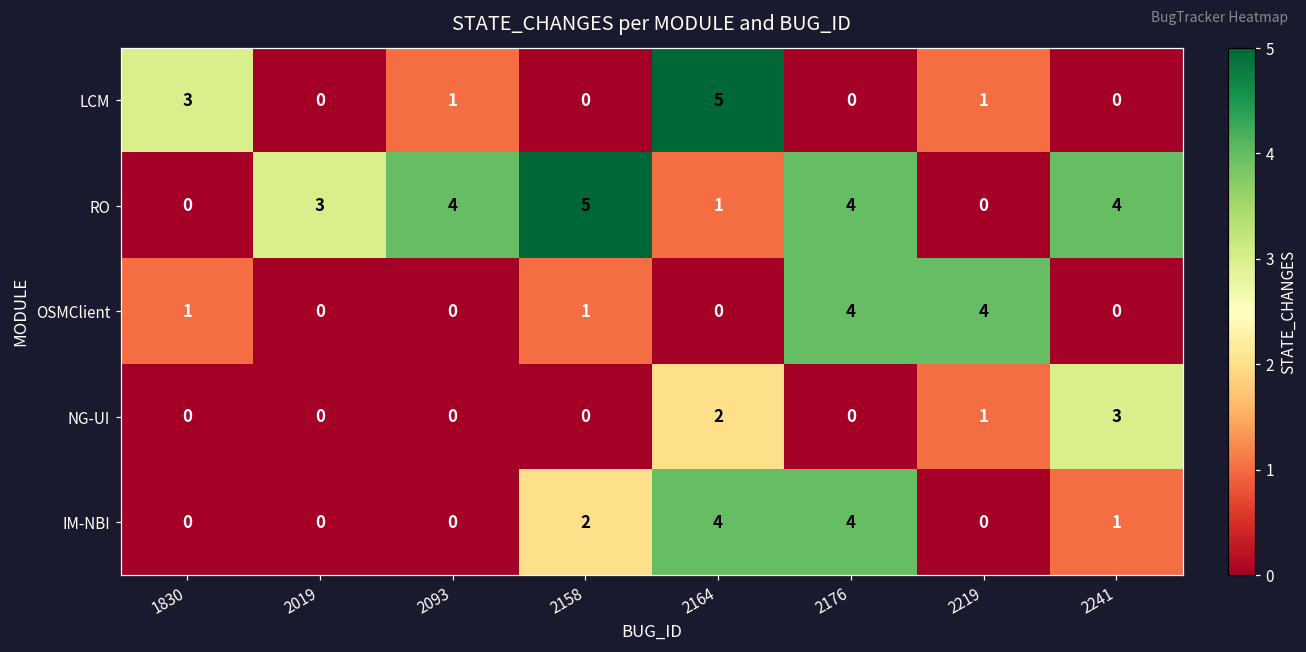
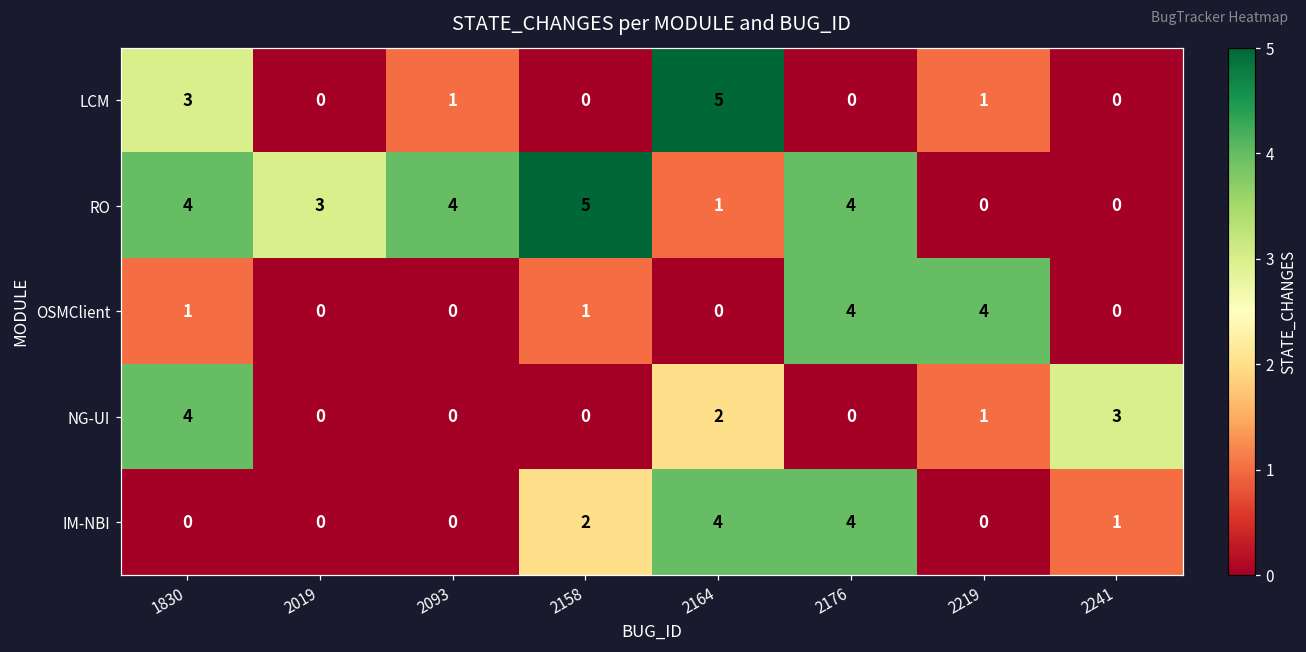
RO, 1830: 0 -> 4
RO, 2241: 4 -> 0
NG-UI, 1830: 0 -> 4
